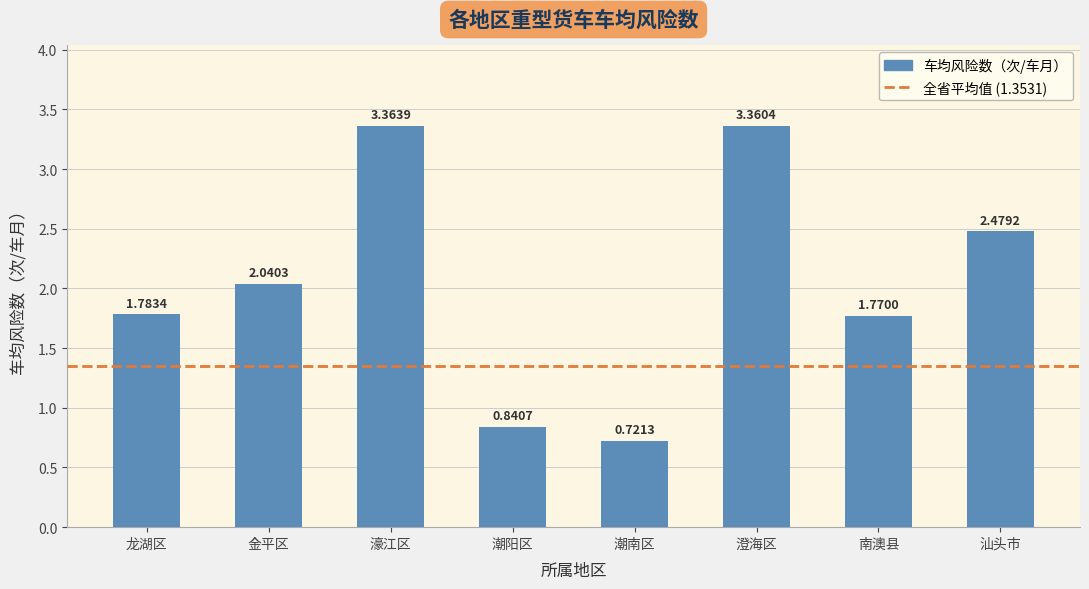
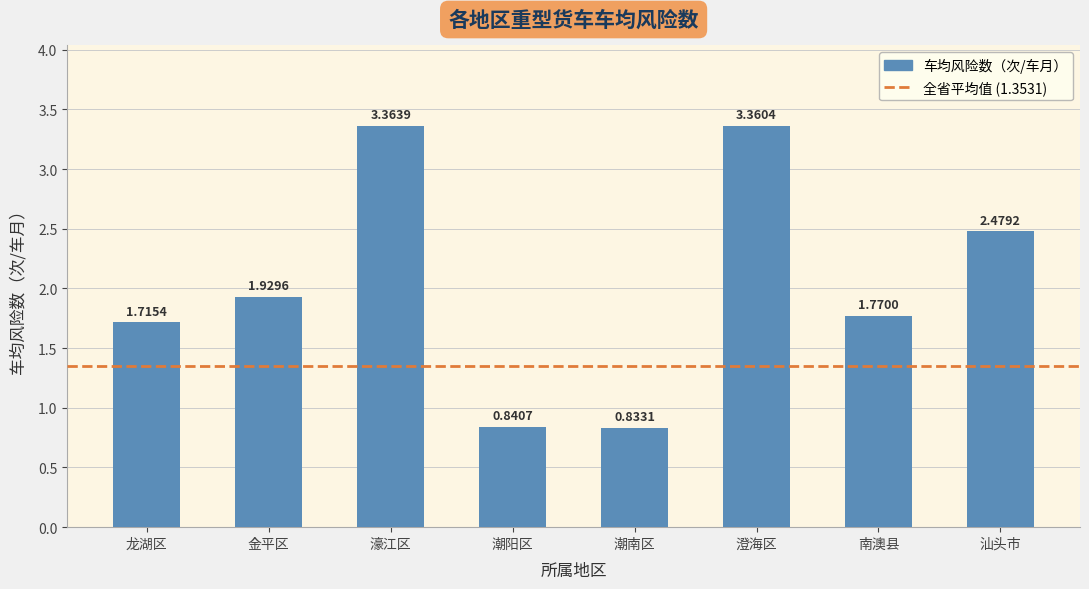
龙湖区: 1.7834 -> 1.7154
金平区: 2.0403 -> 1.9296
潮南区: 0.7213 -> 0.8331
